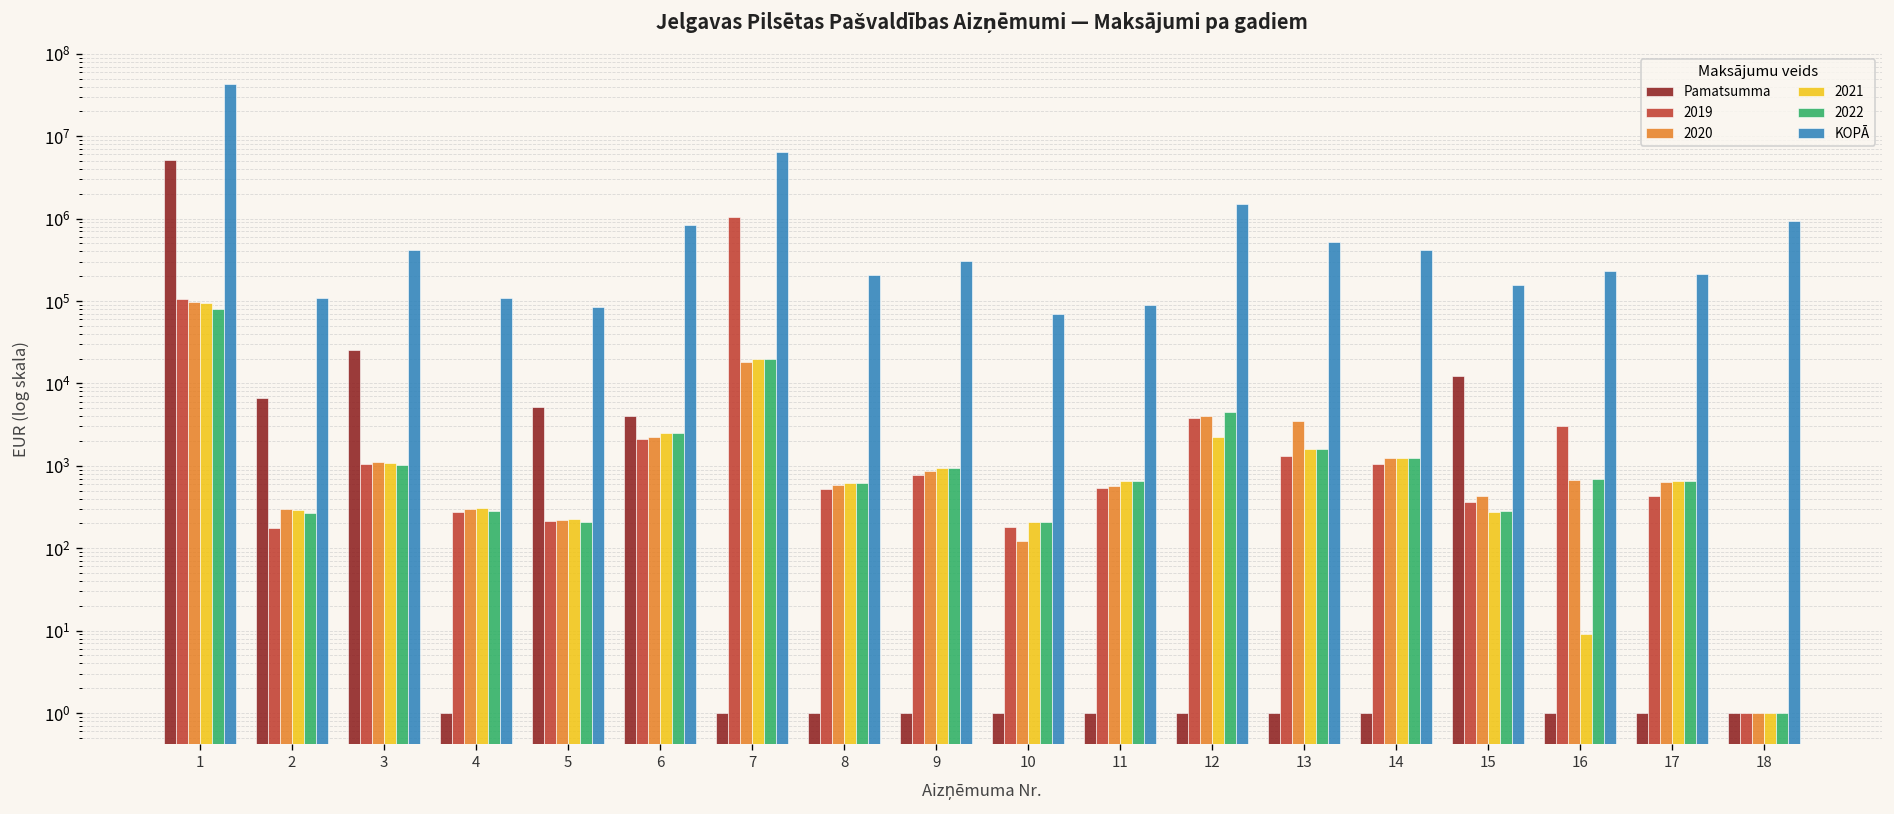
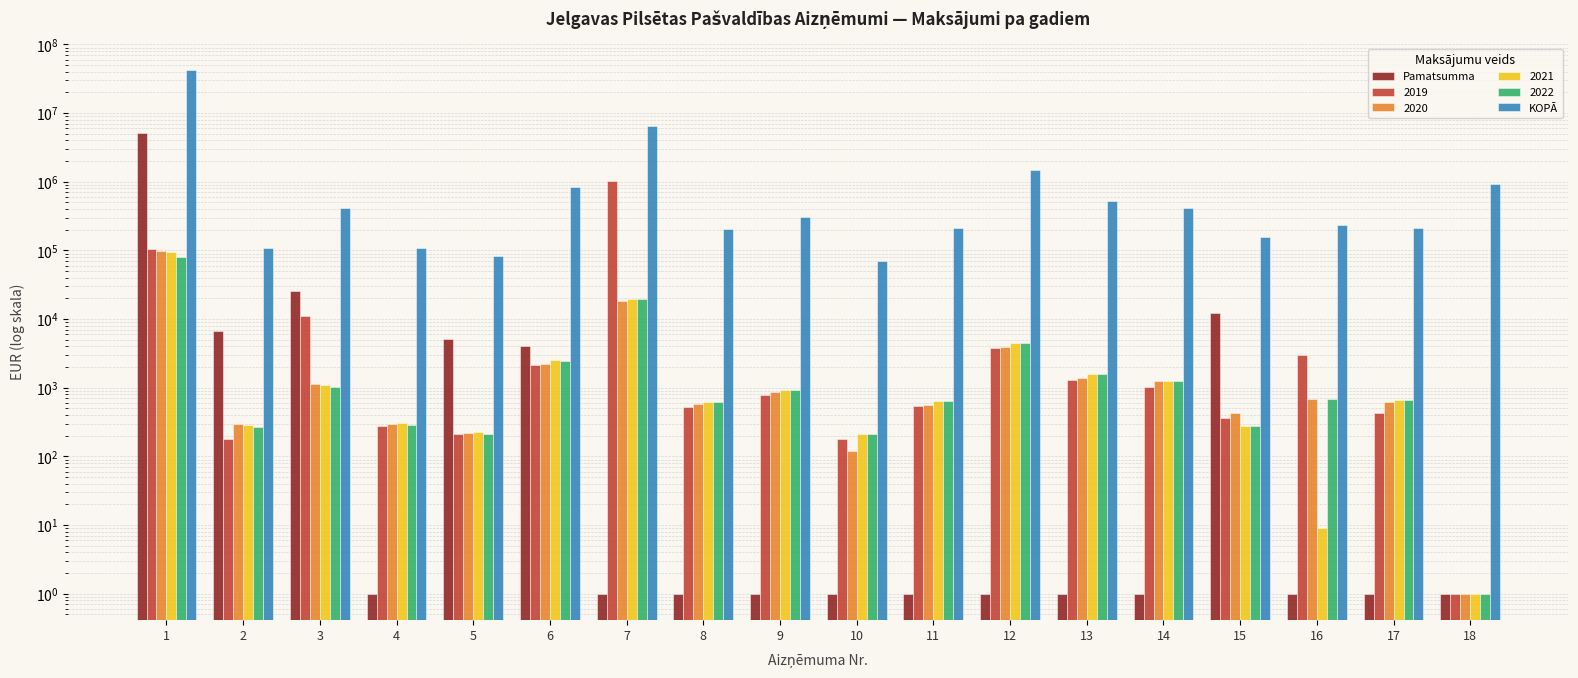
2019, 3: 1000 -> 11000
KOPĀ, 11: 90000 -> 210000
2021, 12: 2200 -> 5000
2020, 13: 3000 -> 1400
